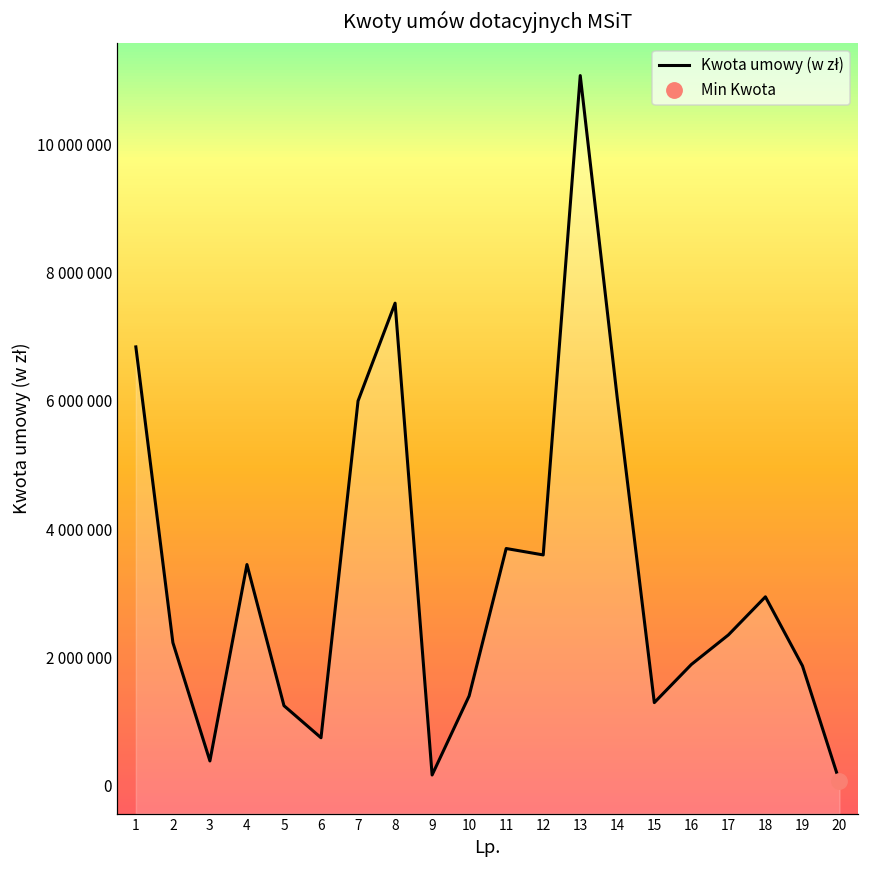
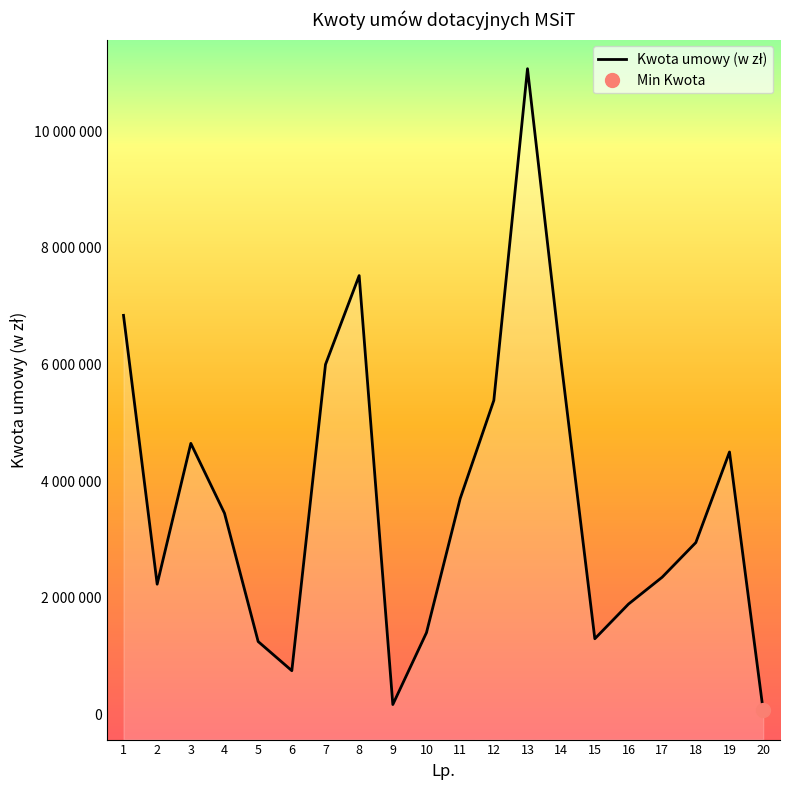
Kwota umowy (w zł), 3: 400000 -> 4600000
Kwota umowy (w zł), 12: 3600000 -> 5400000
Kwota umowy (w zł), 19: 1900000 -> 4500000
